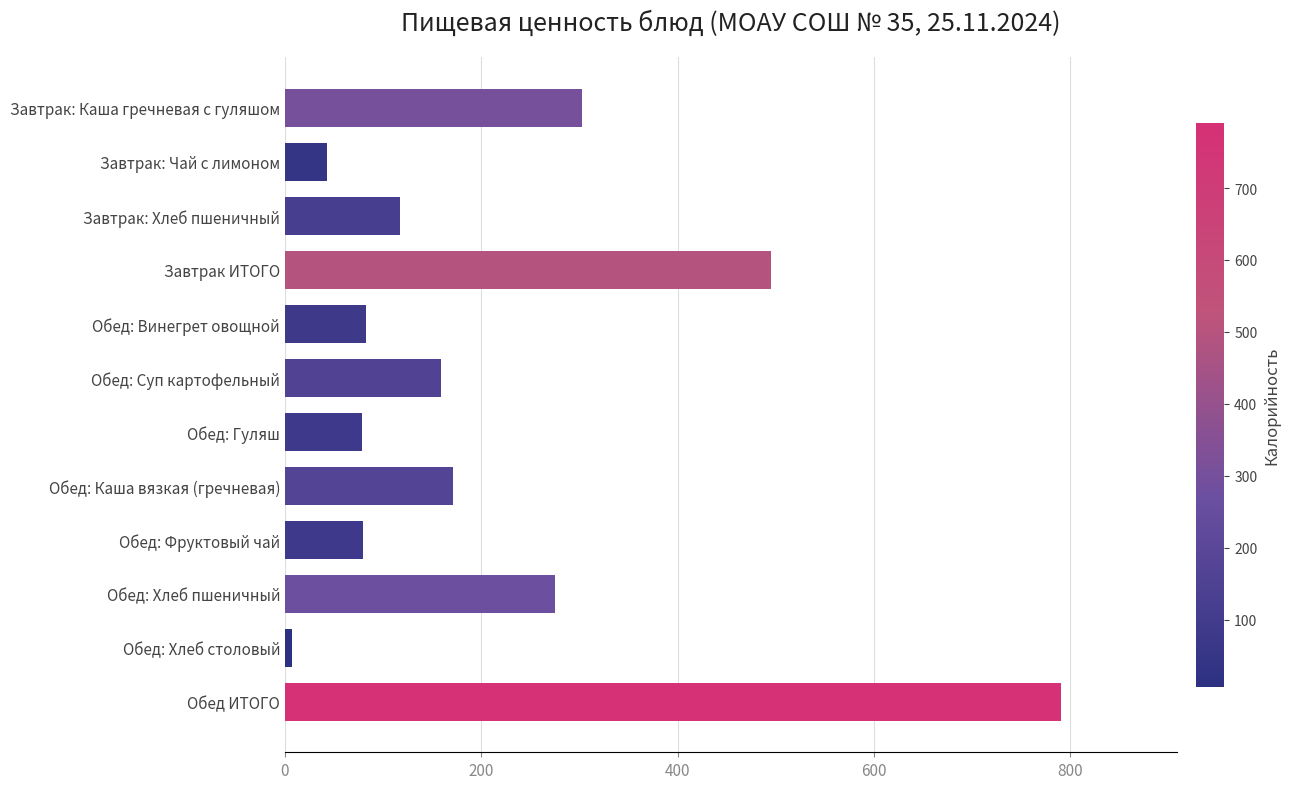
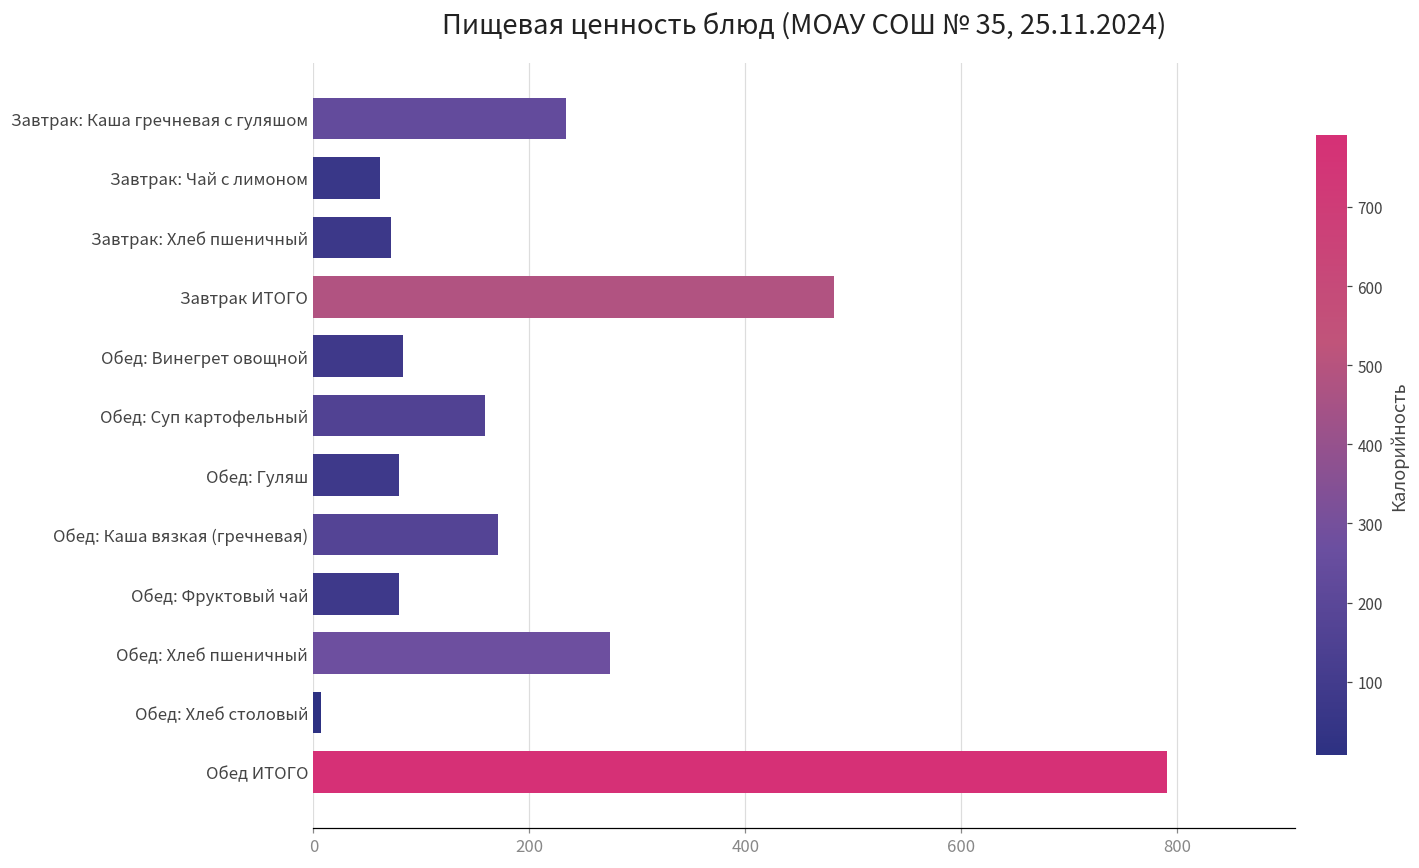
Завтрак: Каша гречневая с гуляшом: 300 -> 230
Завтрак: Чай с лимоном: 40 -> 60
Завтрак: Хлеб пшеничный: 120 -> 70
Завтрак ИТОГО: 490 -> 480
